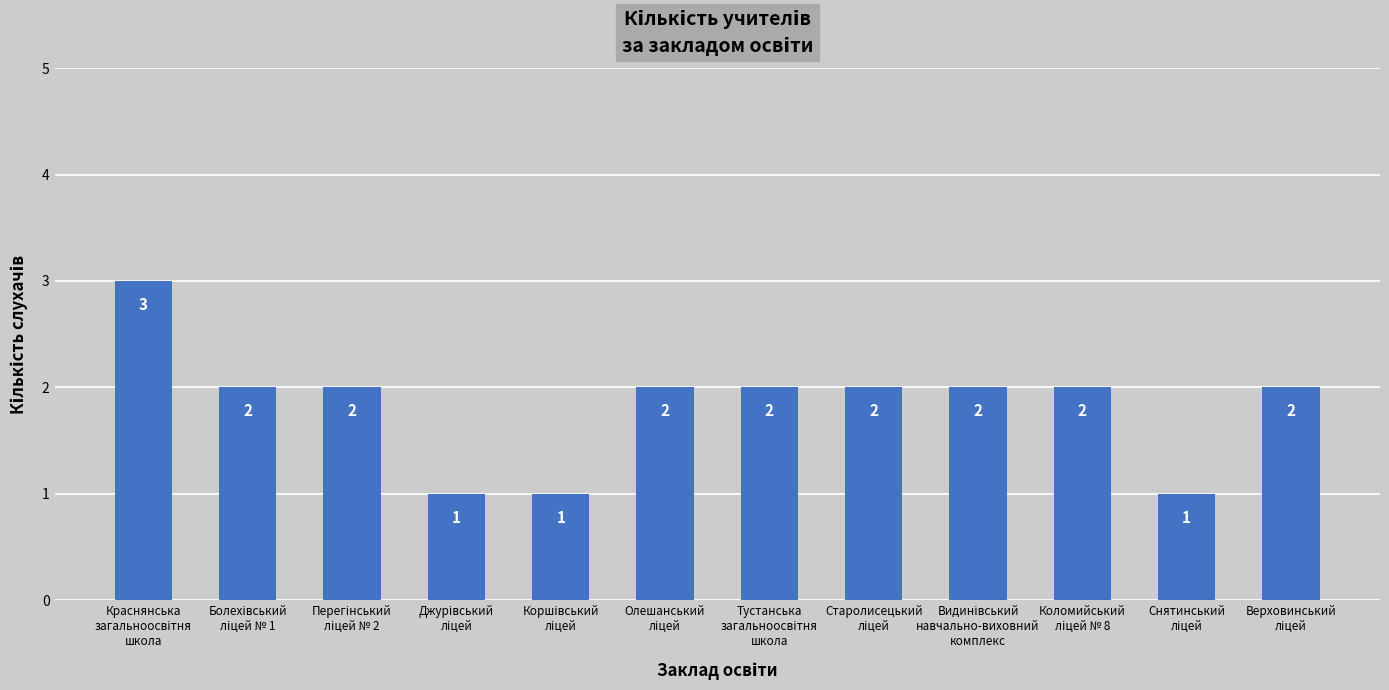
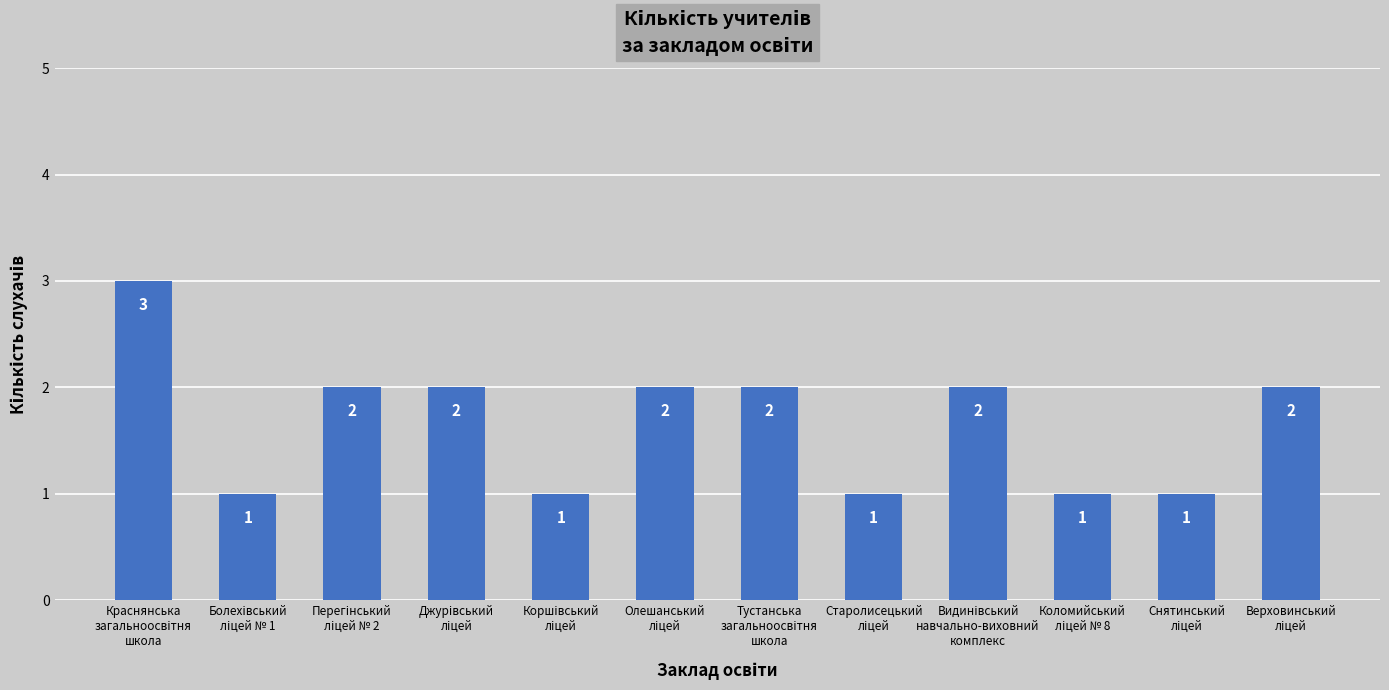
Болехівський ліцей № 1: 2 -> 1
Джурівський ліцей: 1 -> 2
Старолисецький ліцей: 2 -> 1
Коломийський ліцей № 8: 2 -> 1
